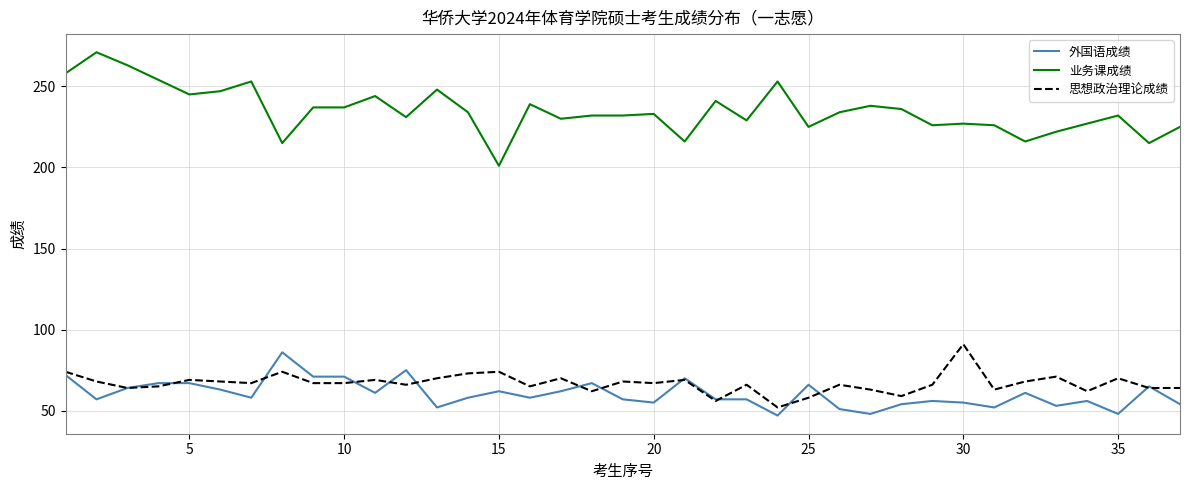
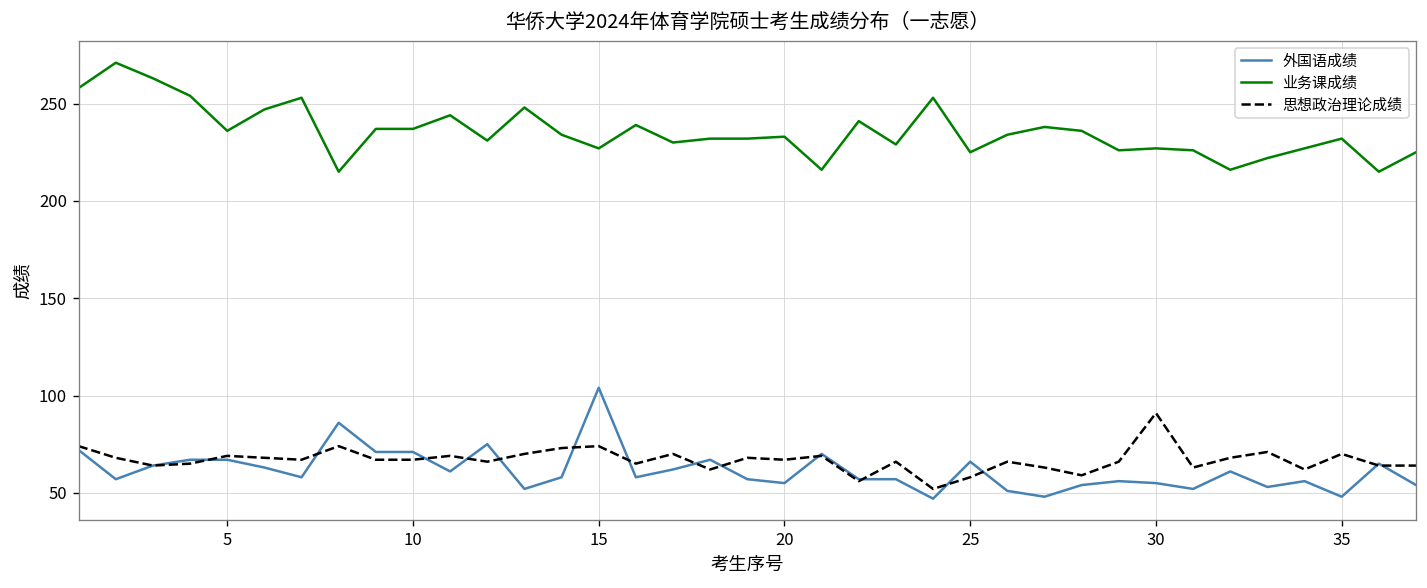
业务课成绩, 5: 245 -> 236
外国语成绩, 15: 62 -> 104
业务课成绩, 15: 201 -> 227
